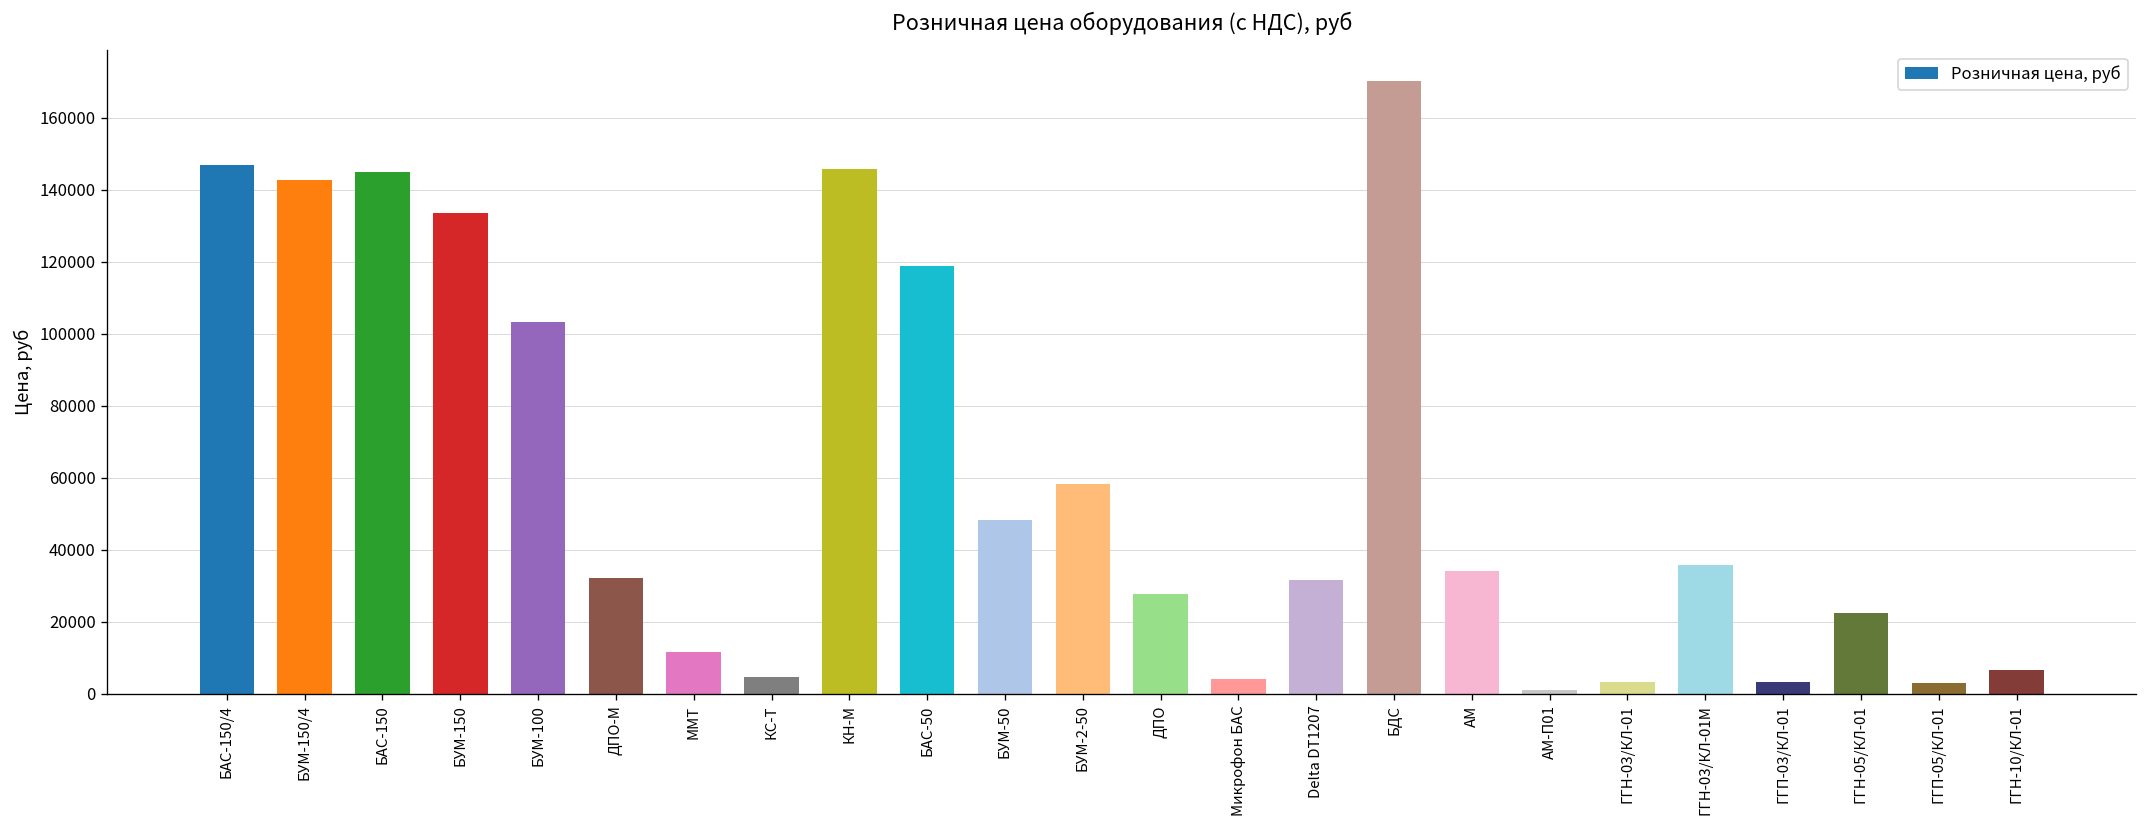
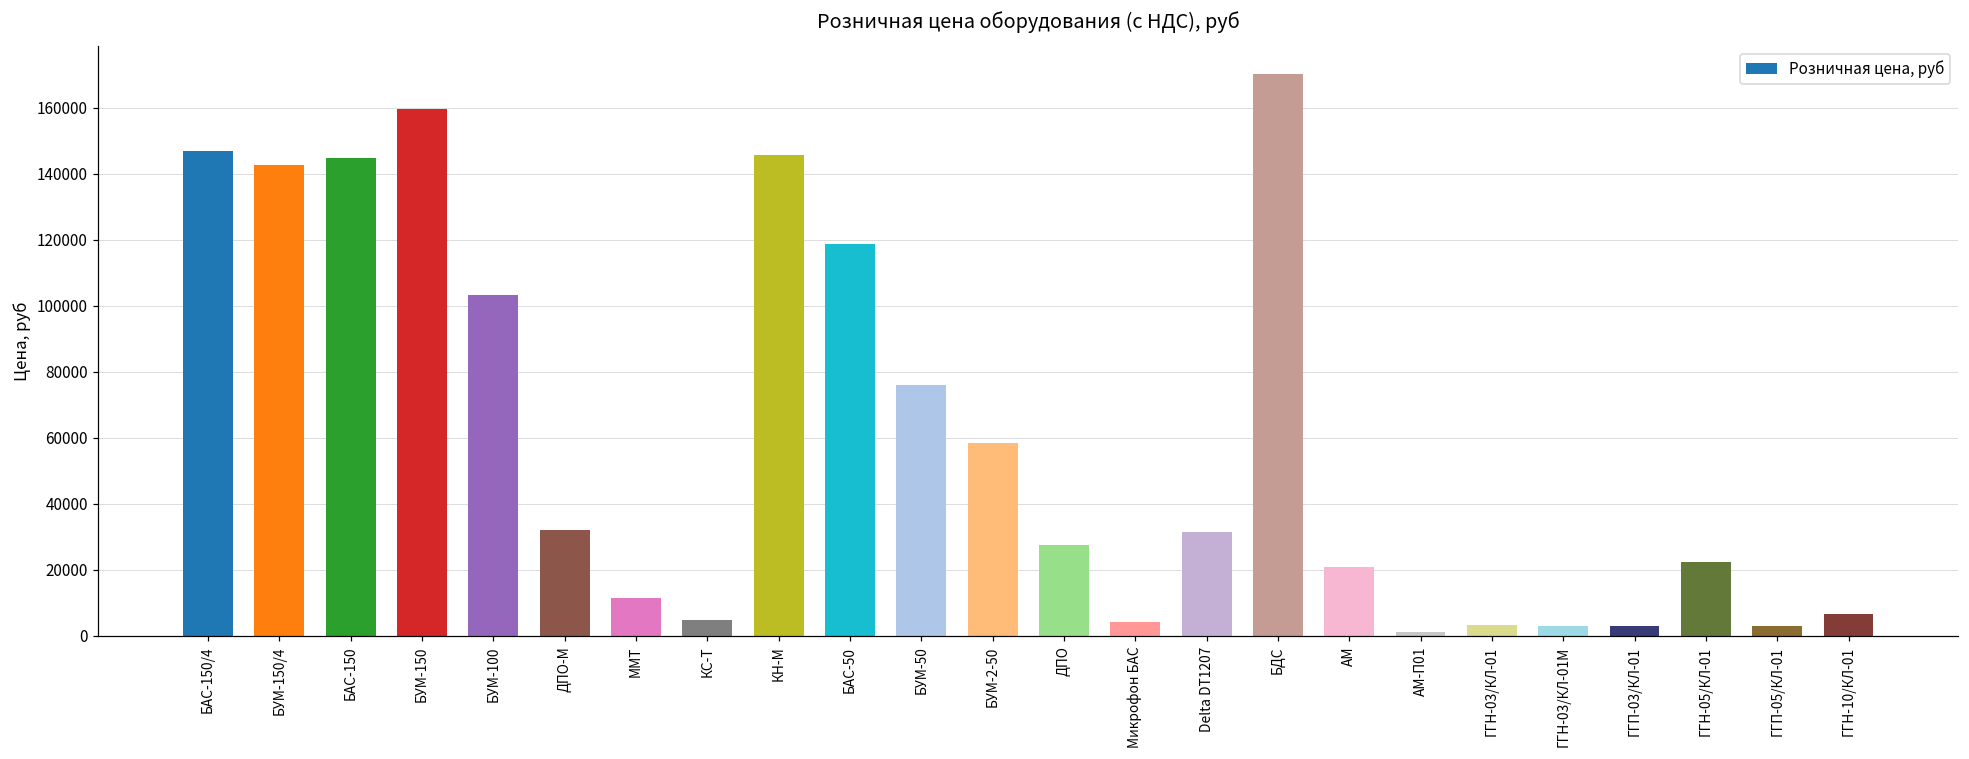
БУМ-150: 133000 -> 160000
БУМ-50: 48000 -> 76000
АМ: 34000 -> 21000
ГГН-03/КЛ-01М: 36000 -> 3000
